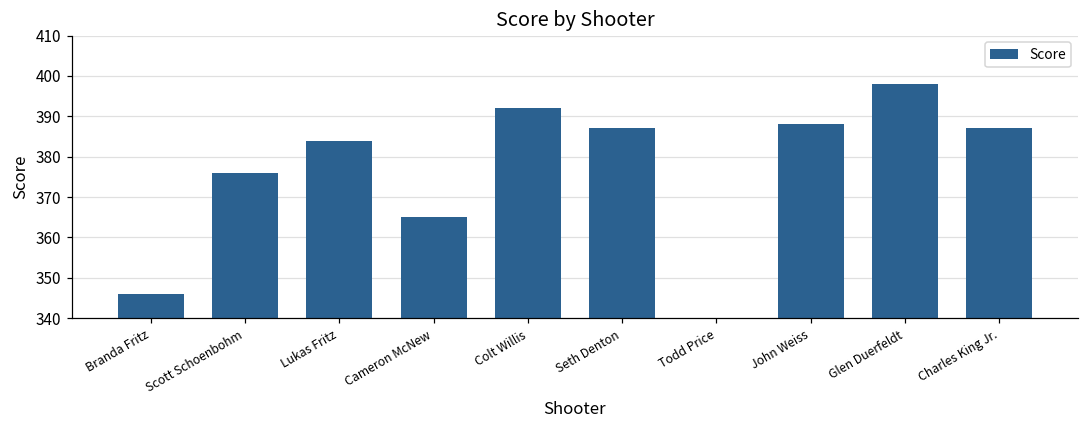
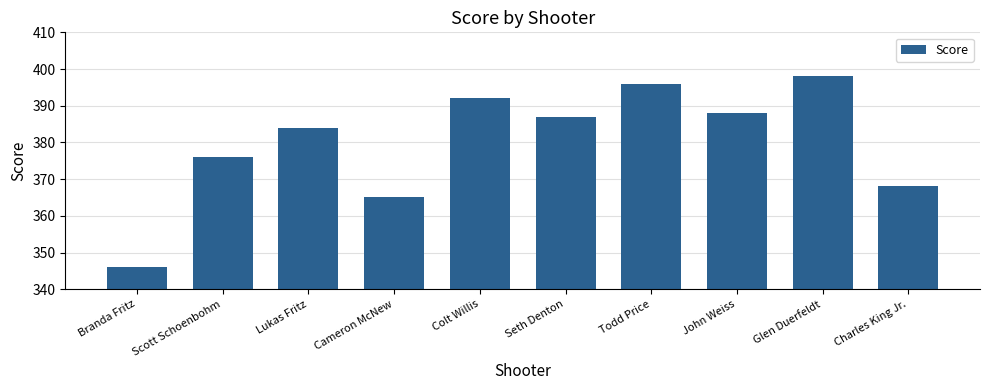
Todd Price: 340 -> 396
Charles King Jr.: 387 -> 368
